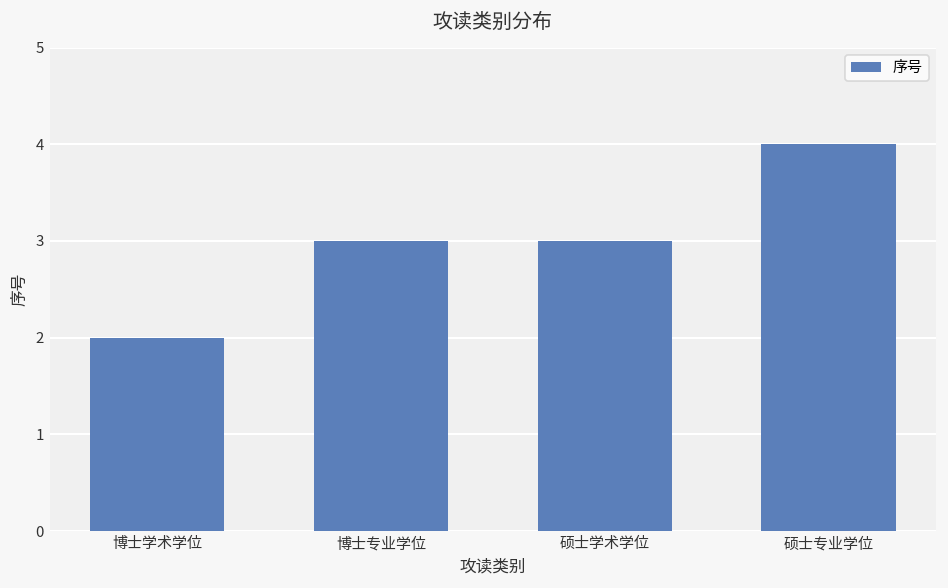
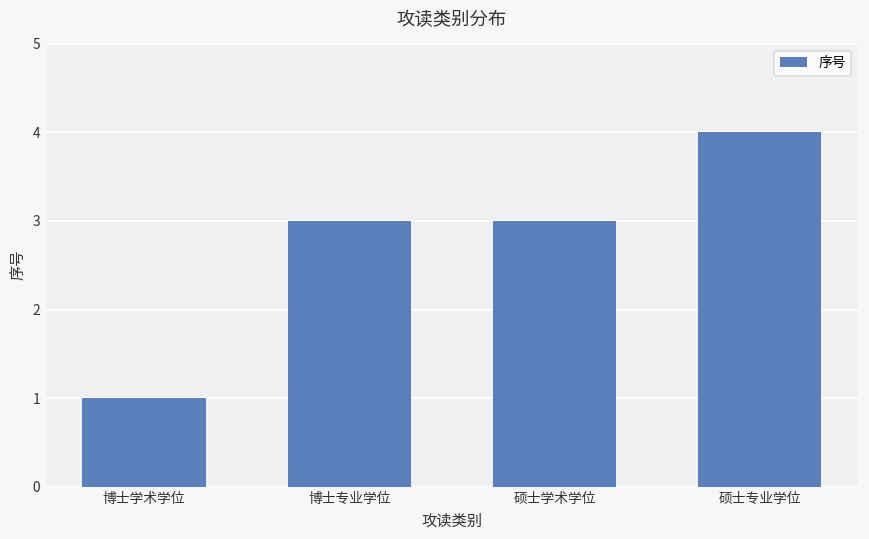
博士学术学位: 2 -> 1
